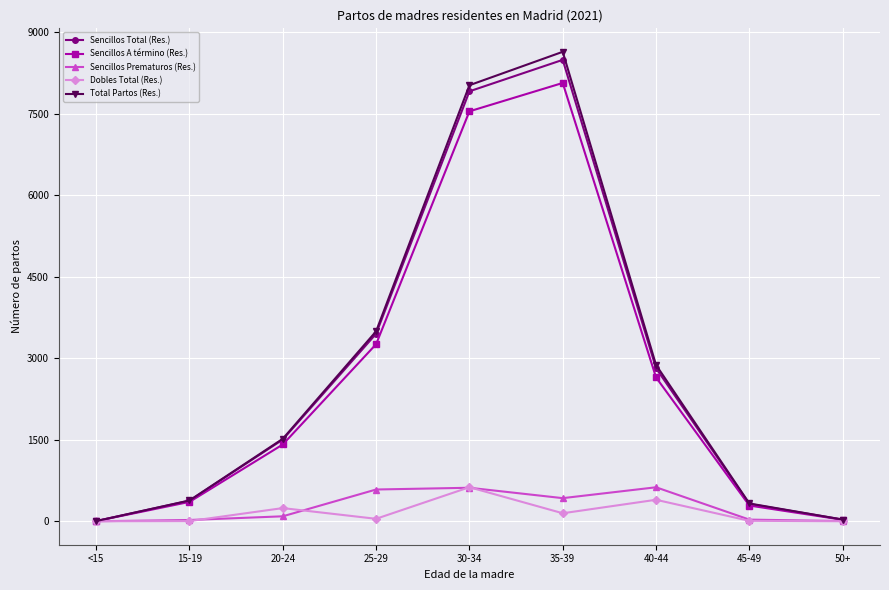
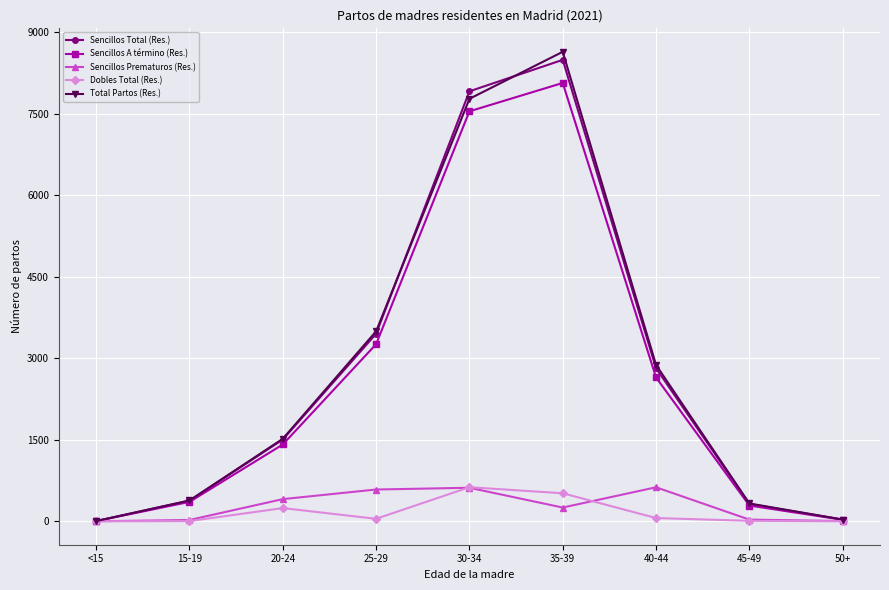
Sencillos Prematuros (Res.), 20-24: 100 -> 400
Total Partos (Res.), 30-34: 8000 -> 7800
Sencillos Prematuros (Res.), 35-39: 400 -> 300
Dobles Total (Res.), 35-39: 100 -> 500
Dobles Total (Res.), 40-44: 400 -> 100
